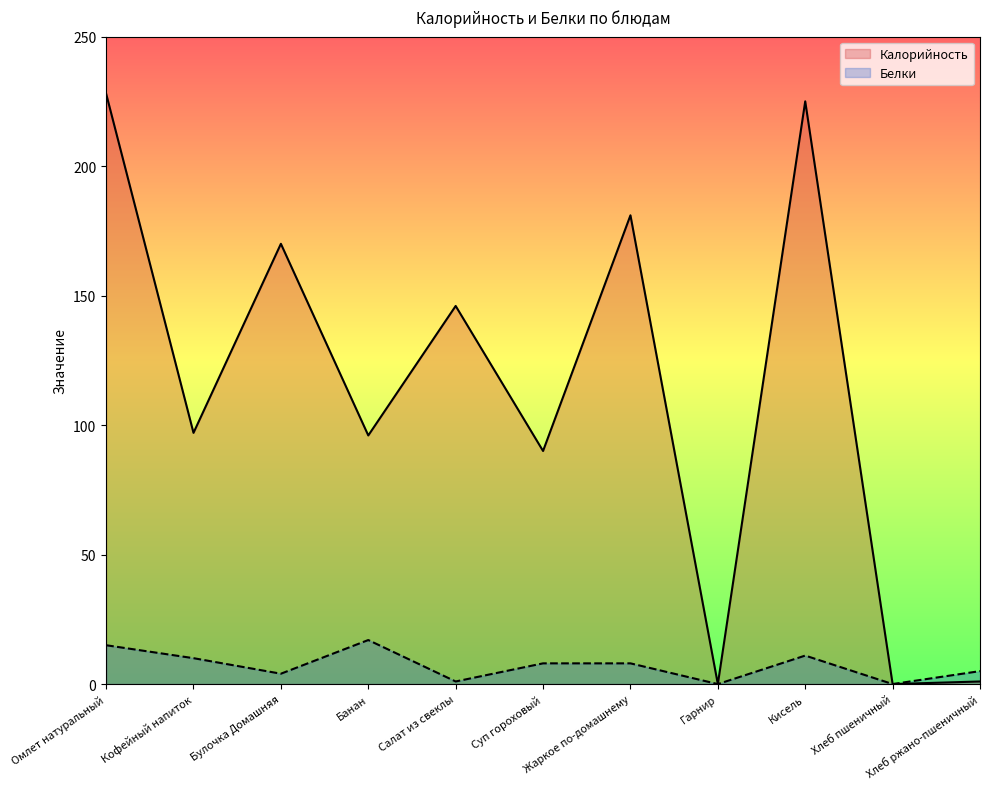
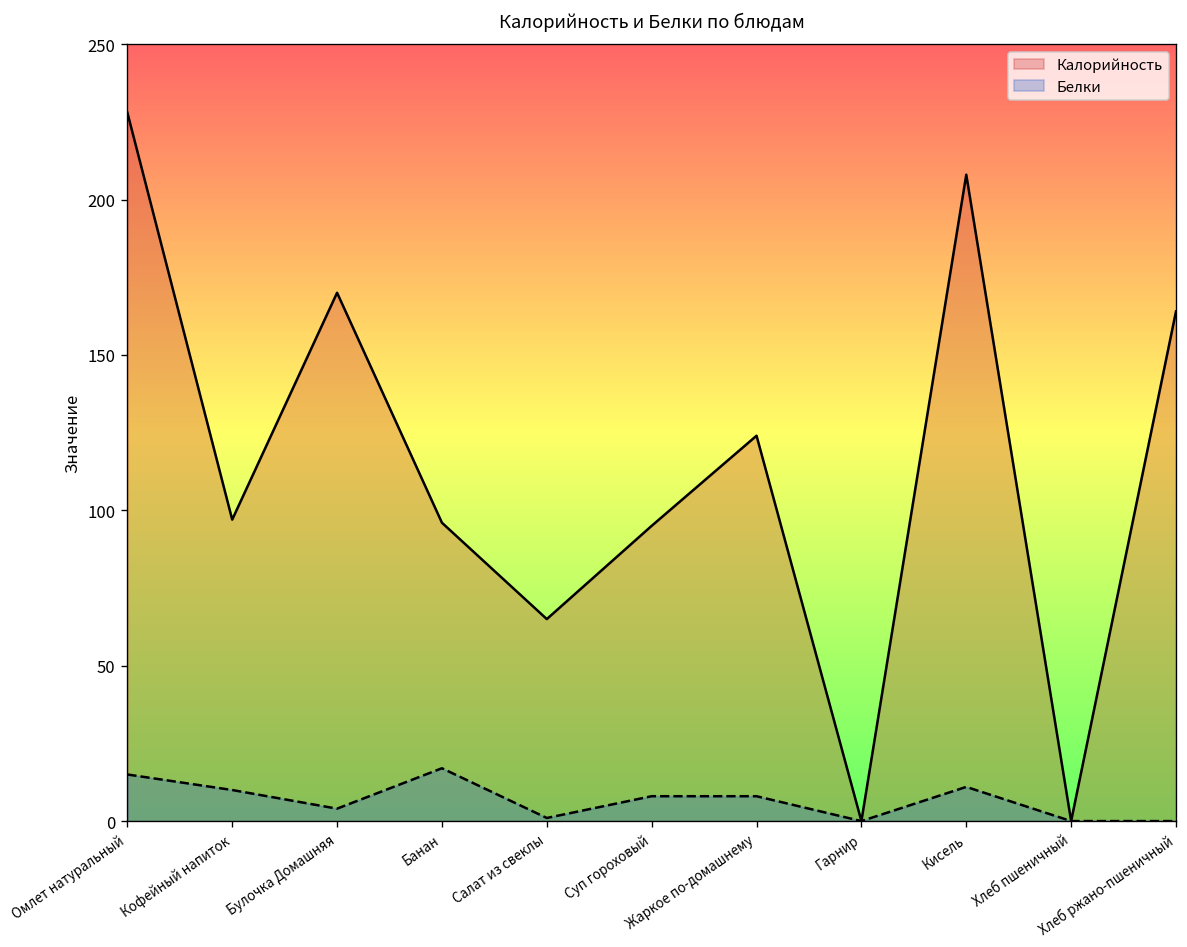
Калорийность, Салат из свеклы: 146 -> 65
Калорийность, Суп гороховый: 90 -> 95
Калорийность, Жаркое по-домашнему: 181 -> 124
Калорийность, Кисель: 225 -> 208
Калорийность, Хлеб ржано-пшеничный: 1 -> 164
Белки, Хлеб ржано-пшеничный: 5 -> 0
